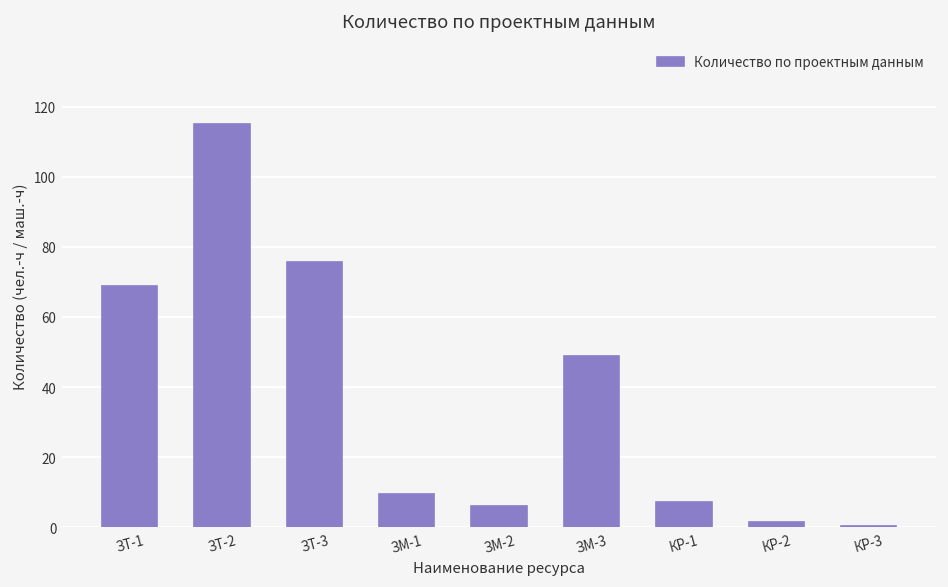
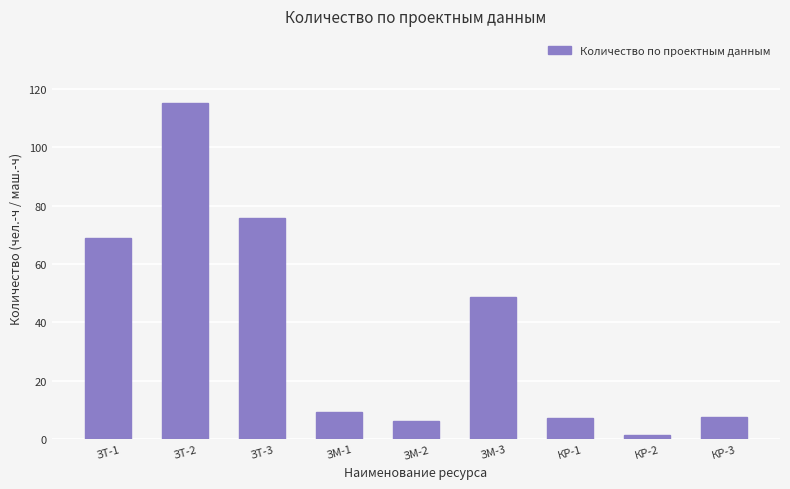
КР-3: 0 -> 8
